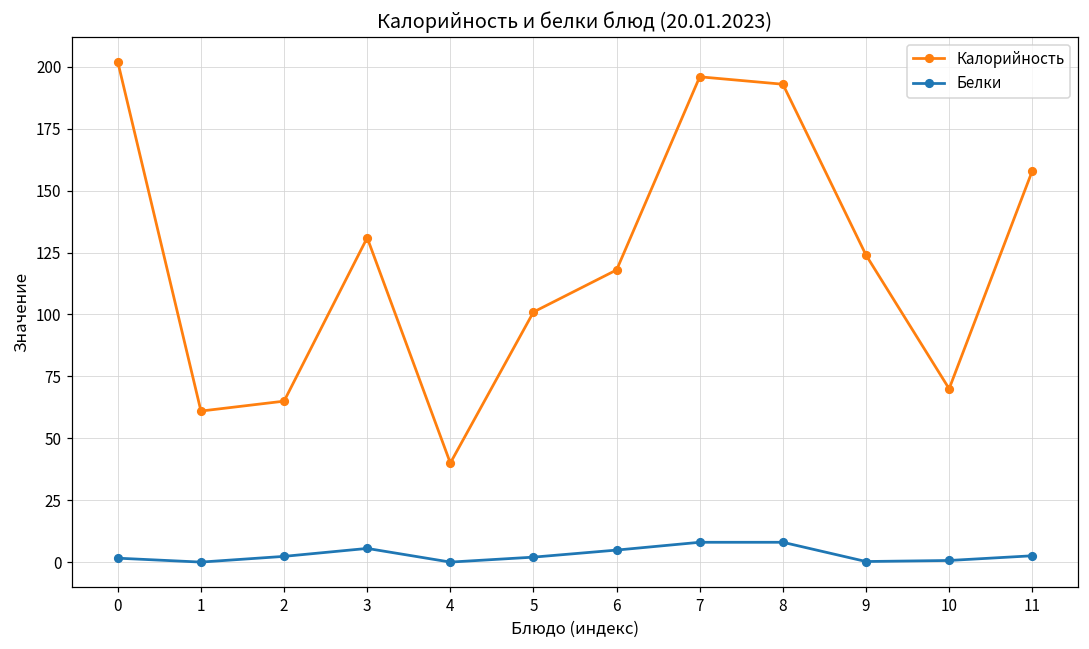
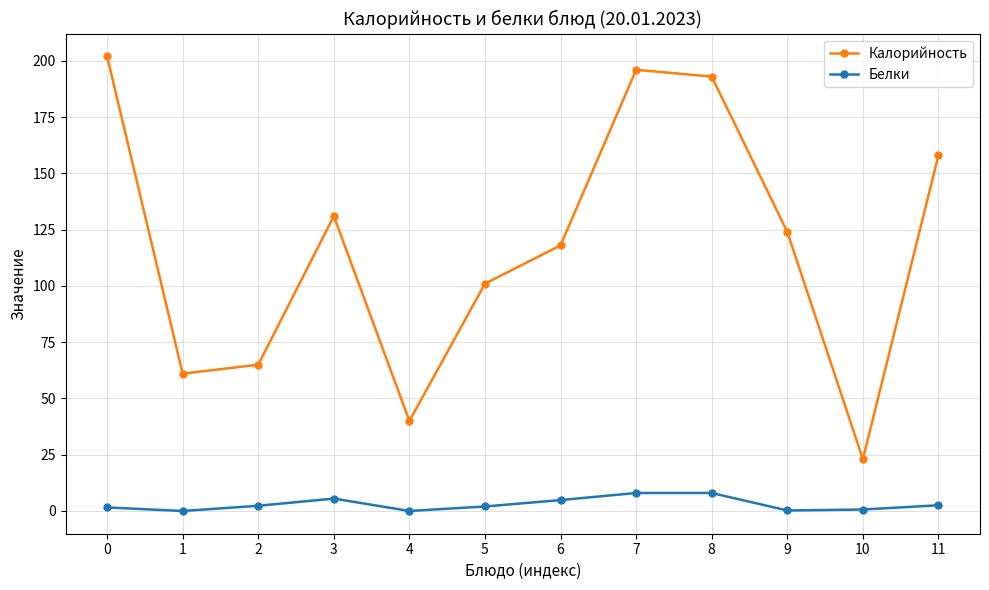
Калорийность, 10: 70 -> 23
